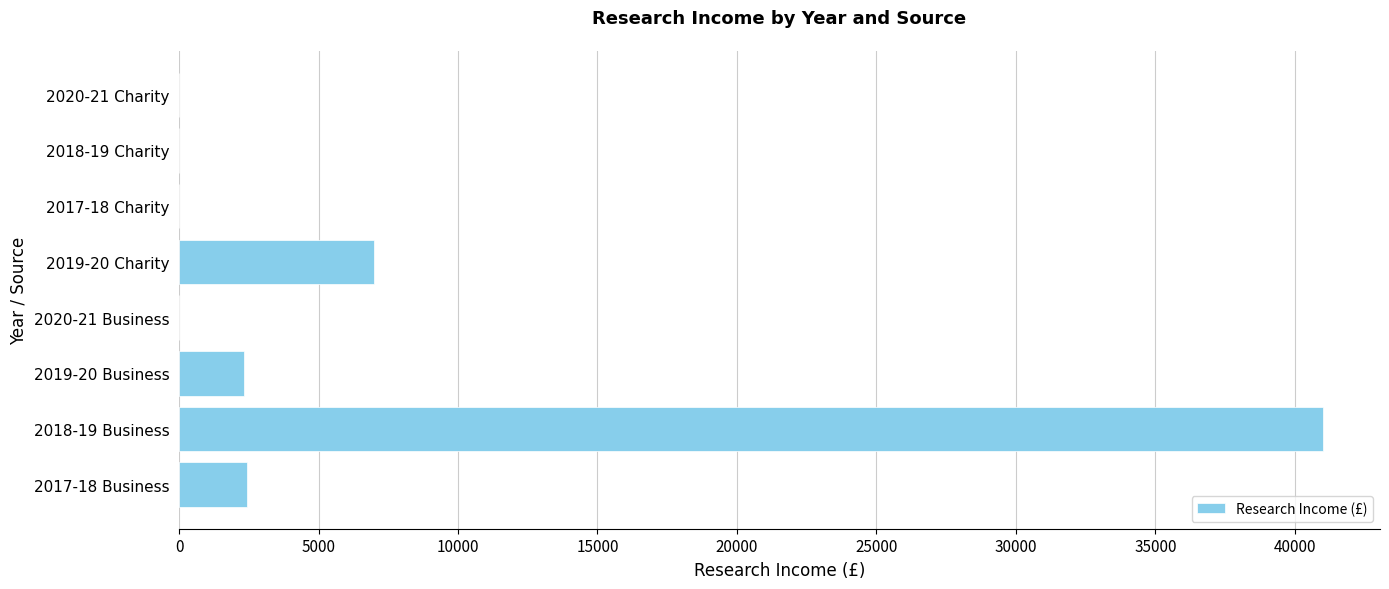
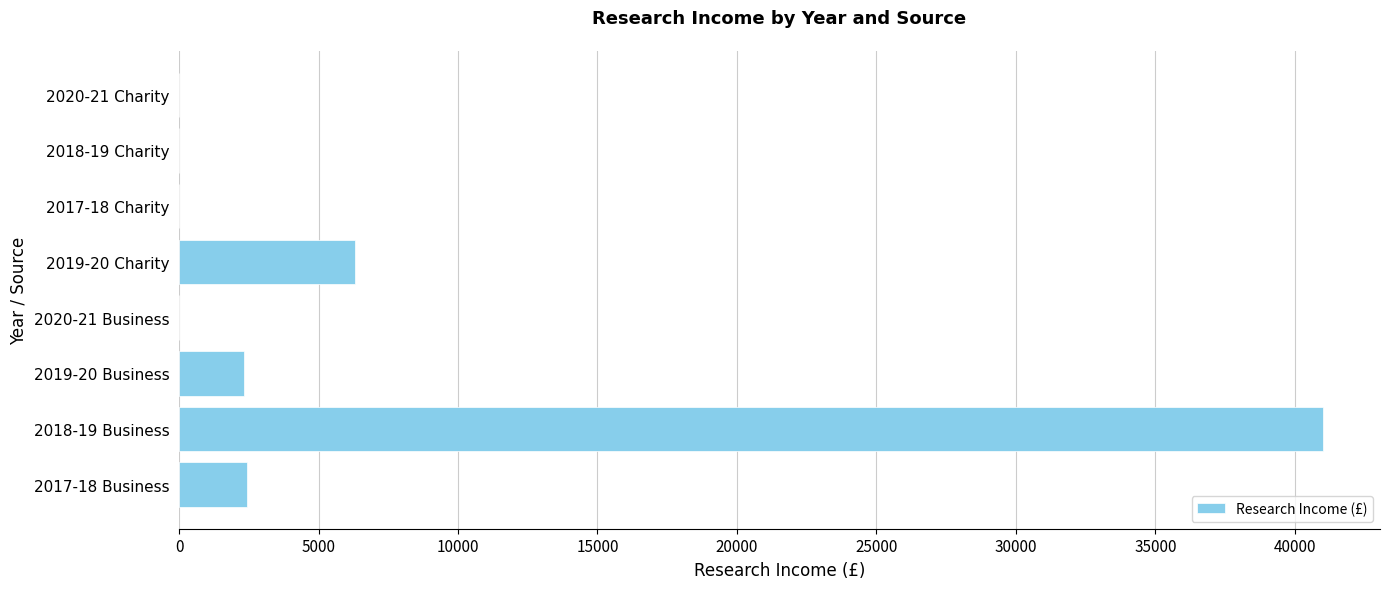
2019-20 Charity: 7000 -> 6300
